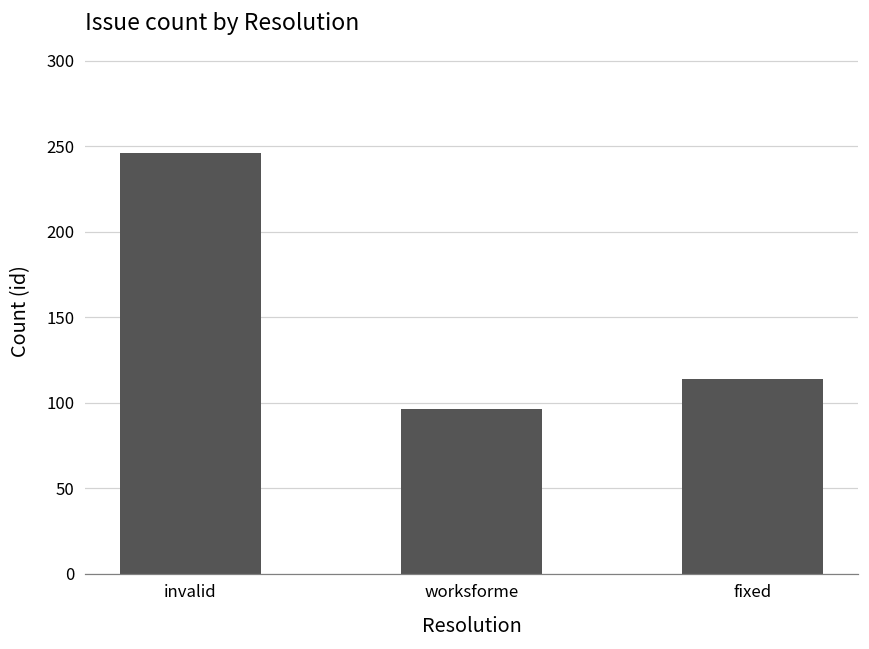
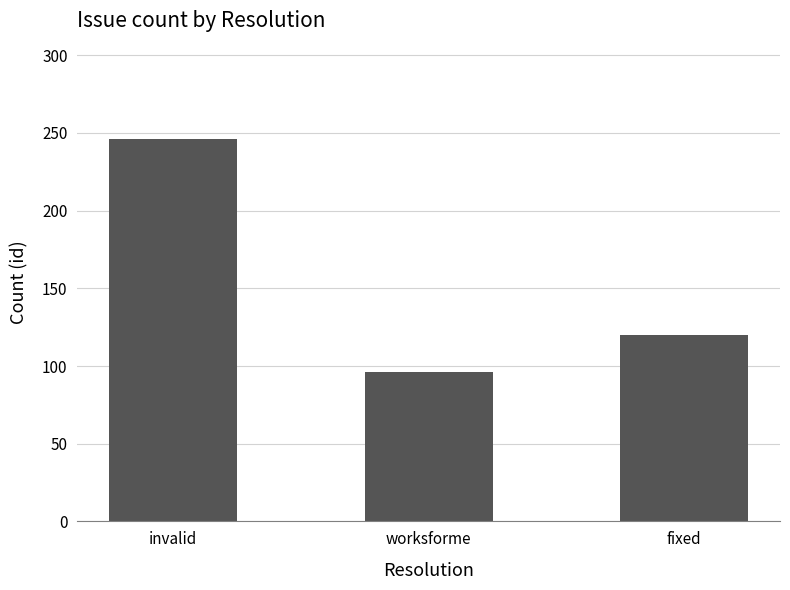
fixed: 114 -> 120
